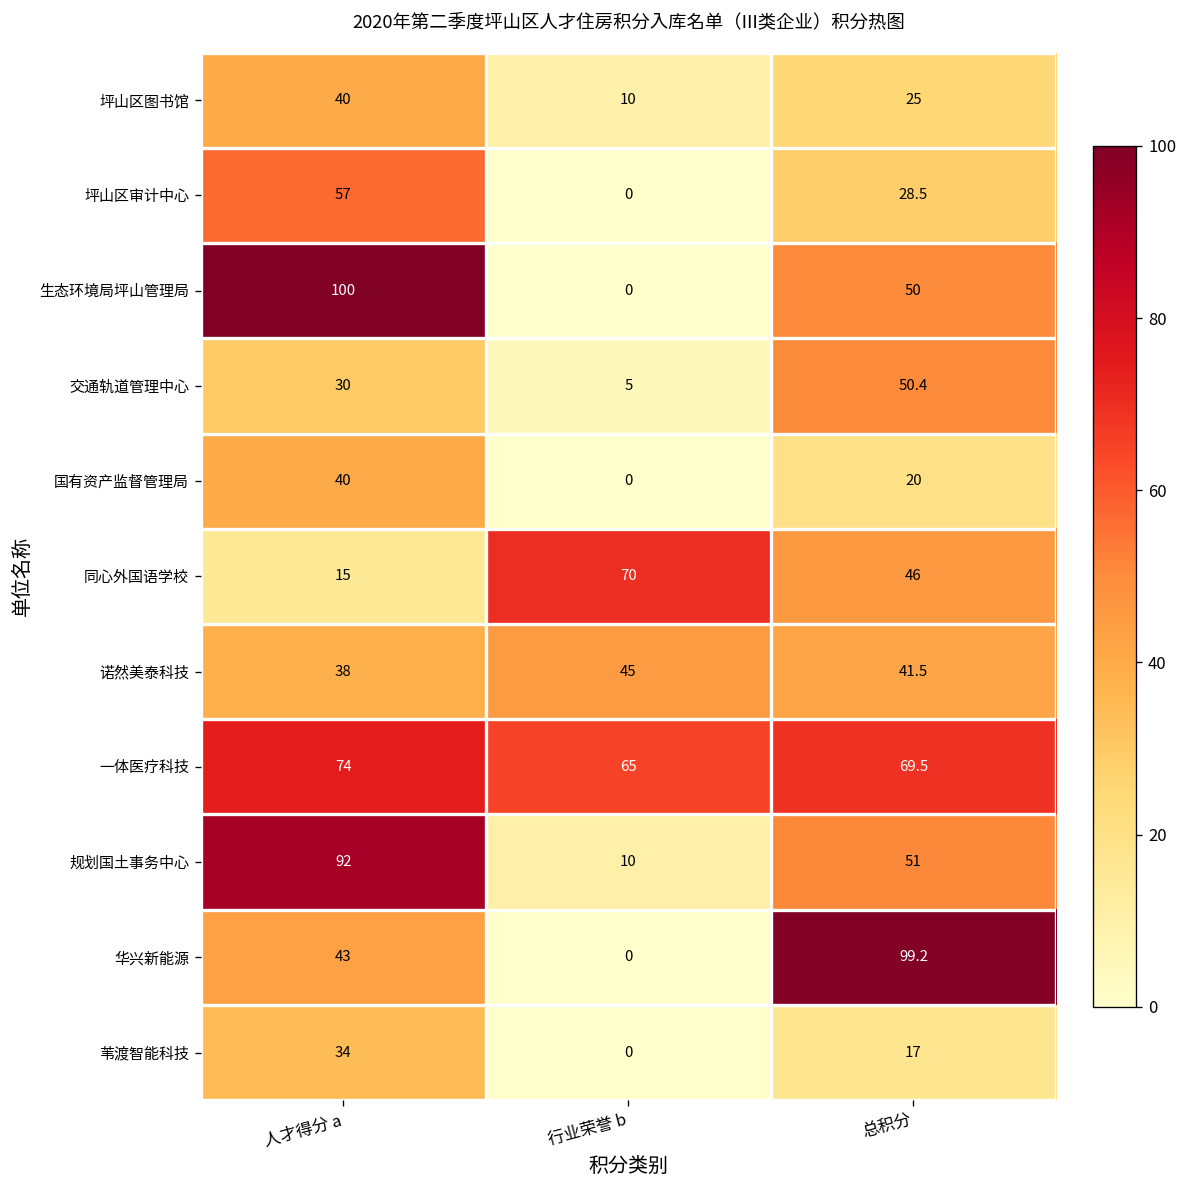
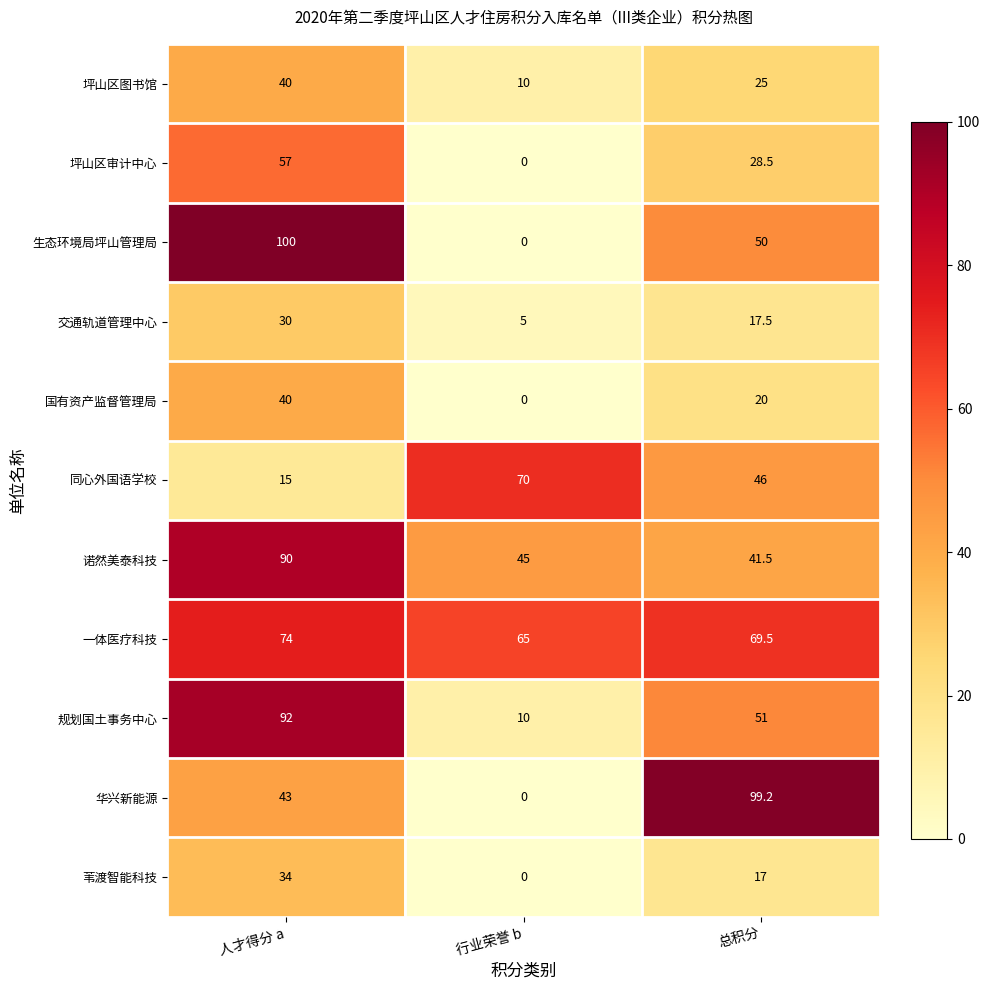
交通轨道管理中心, 总积分: 50.4 -> 17.5
诺然美泰科技, 人才得分 a: 38 -> 90
